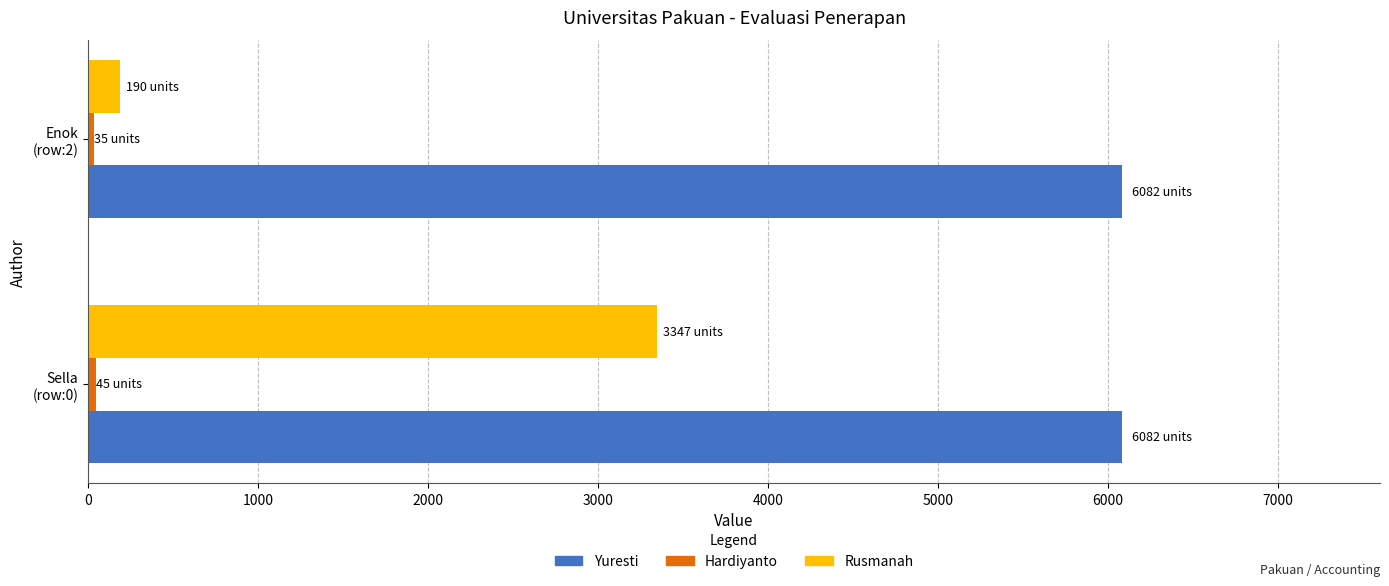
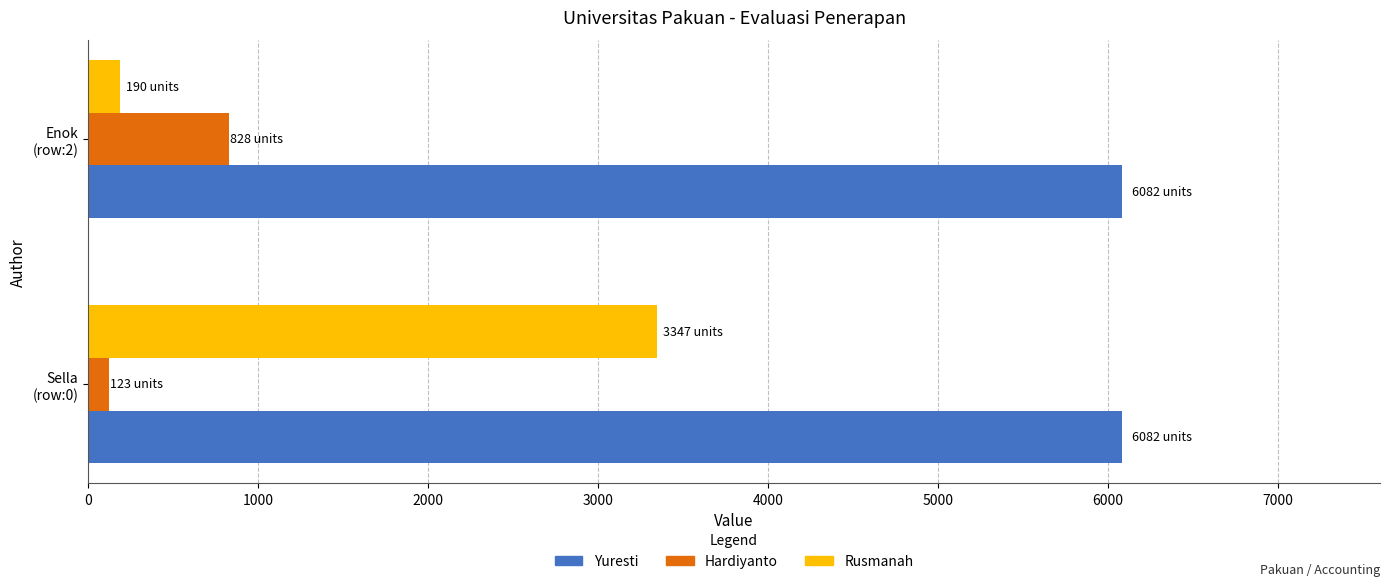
Hardiyanto, Enok (row:2): 35 -> 828
Hardiyanto, Sella (row:0): 45 -> 123
